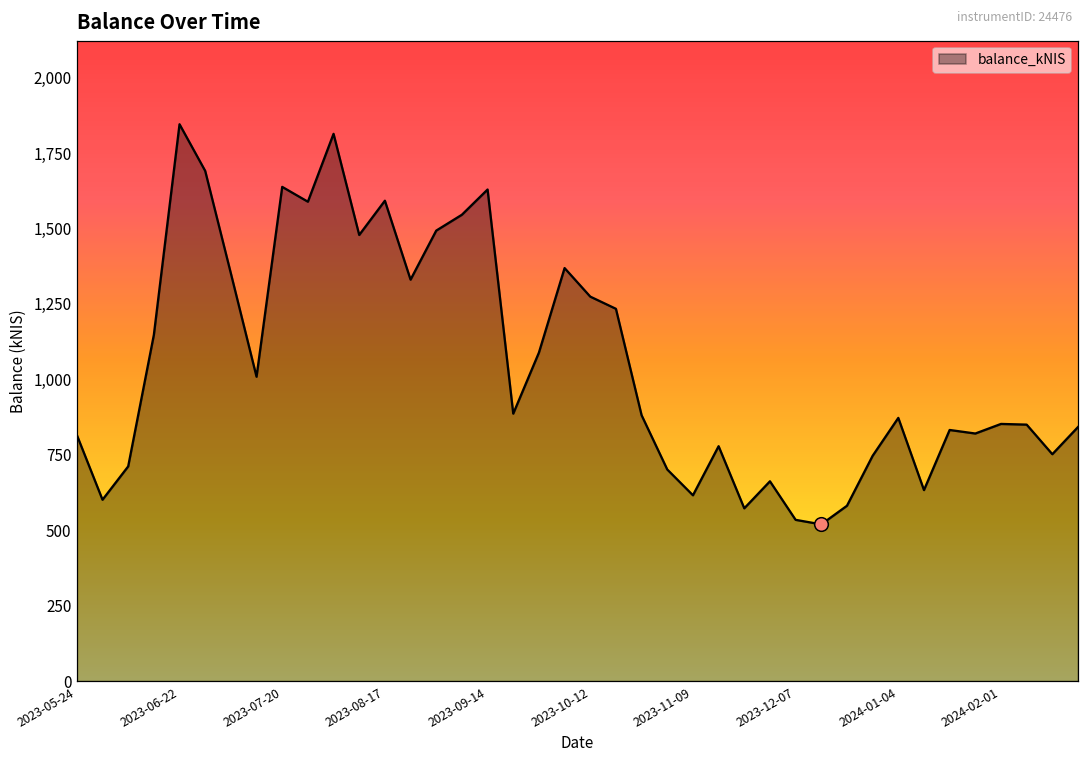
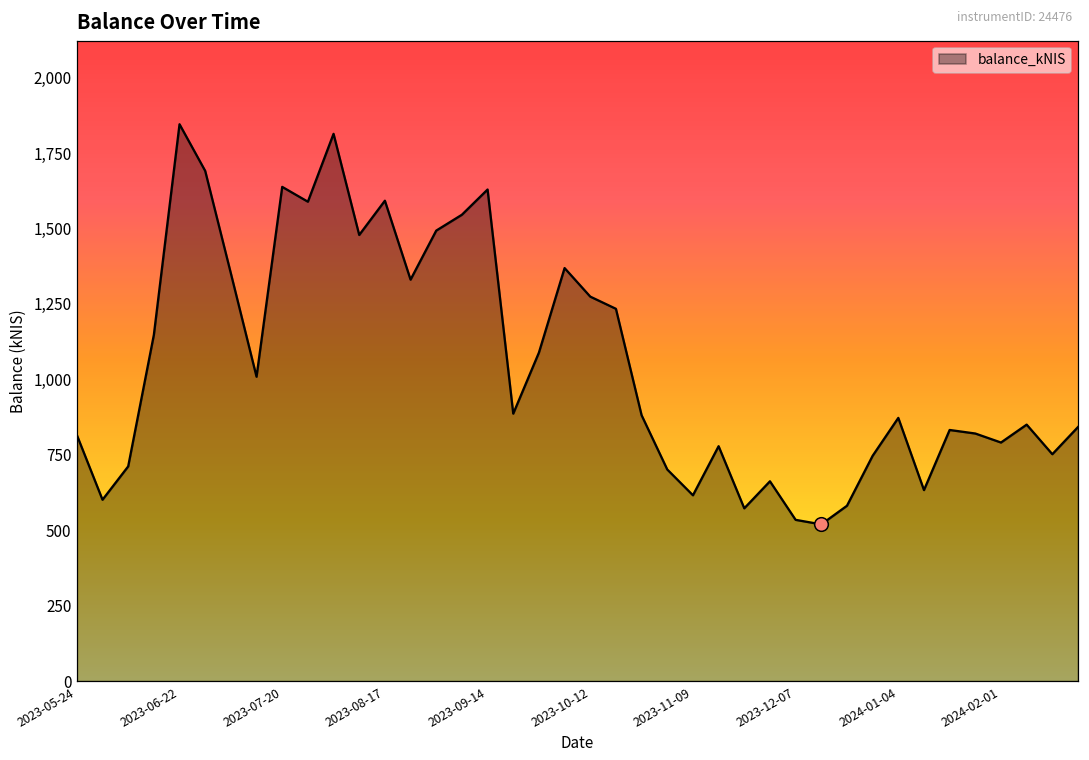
balance_kNIS, 2024-02-01: 850 -> 790
